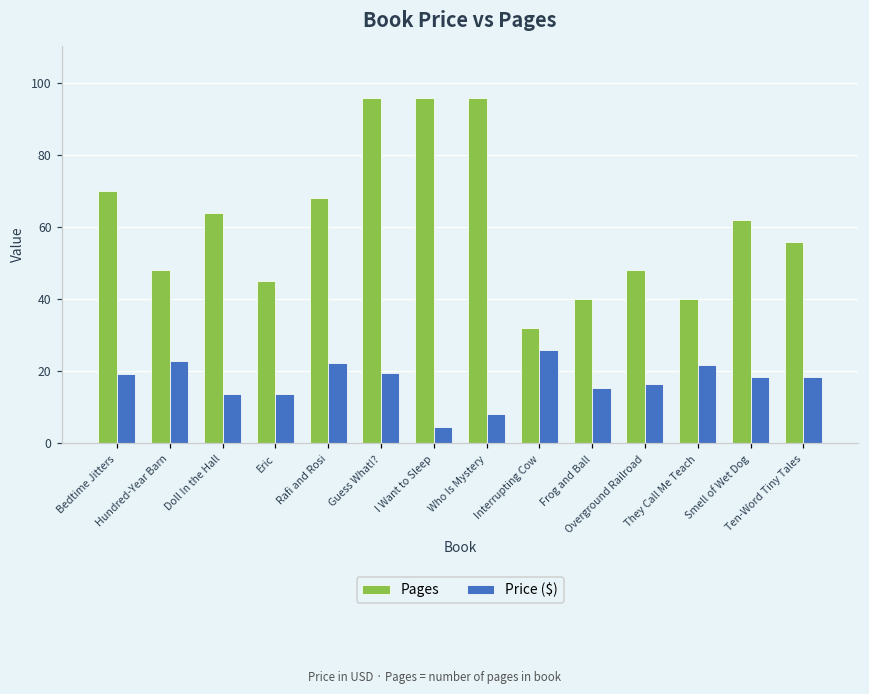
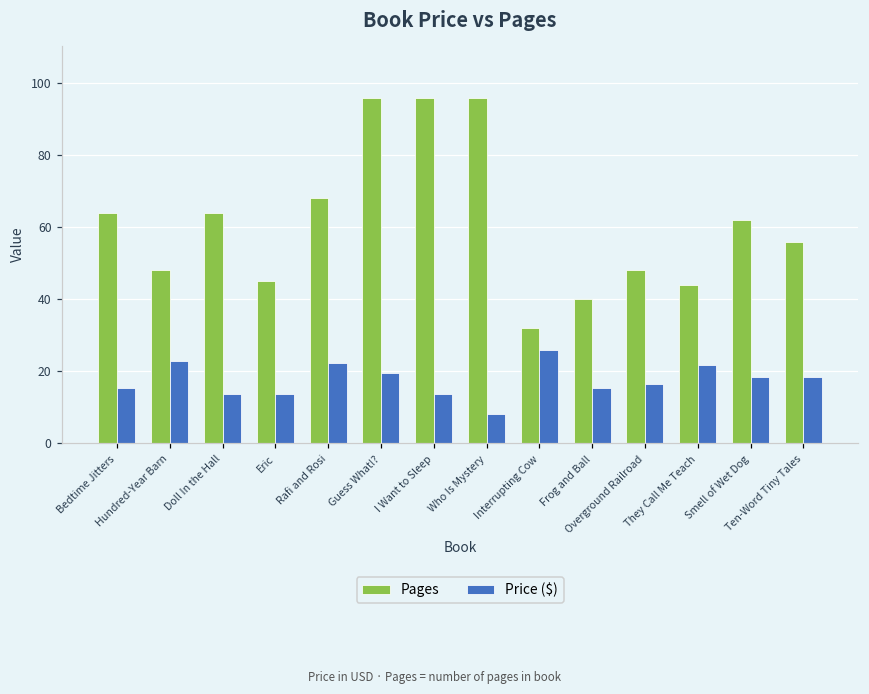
Pages, Bedtime Jitters: 70 -> 64
Price ($), Bedtime Jitters: 19 -> 15
Price ($), I Want to Sleep: 4 -> 14
Pages, They Call Me Teach: 40 -> 44
